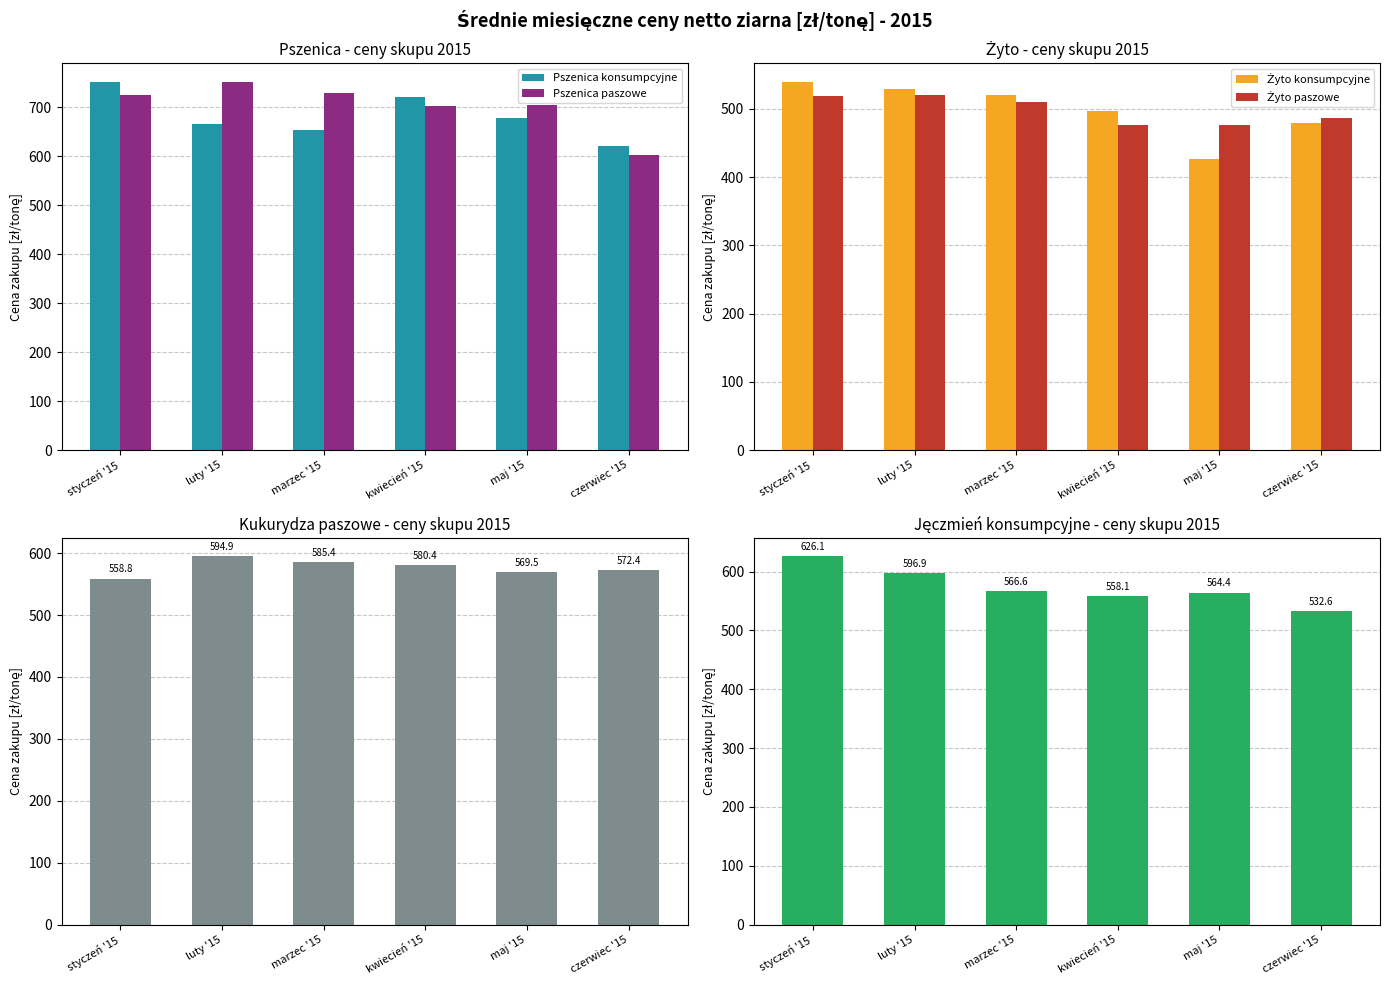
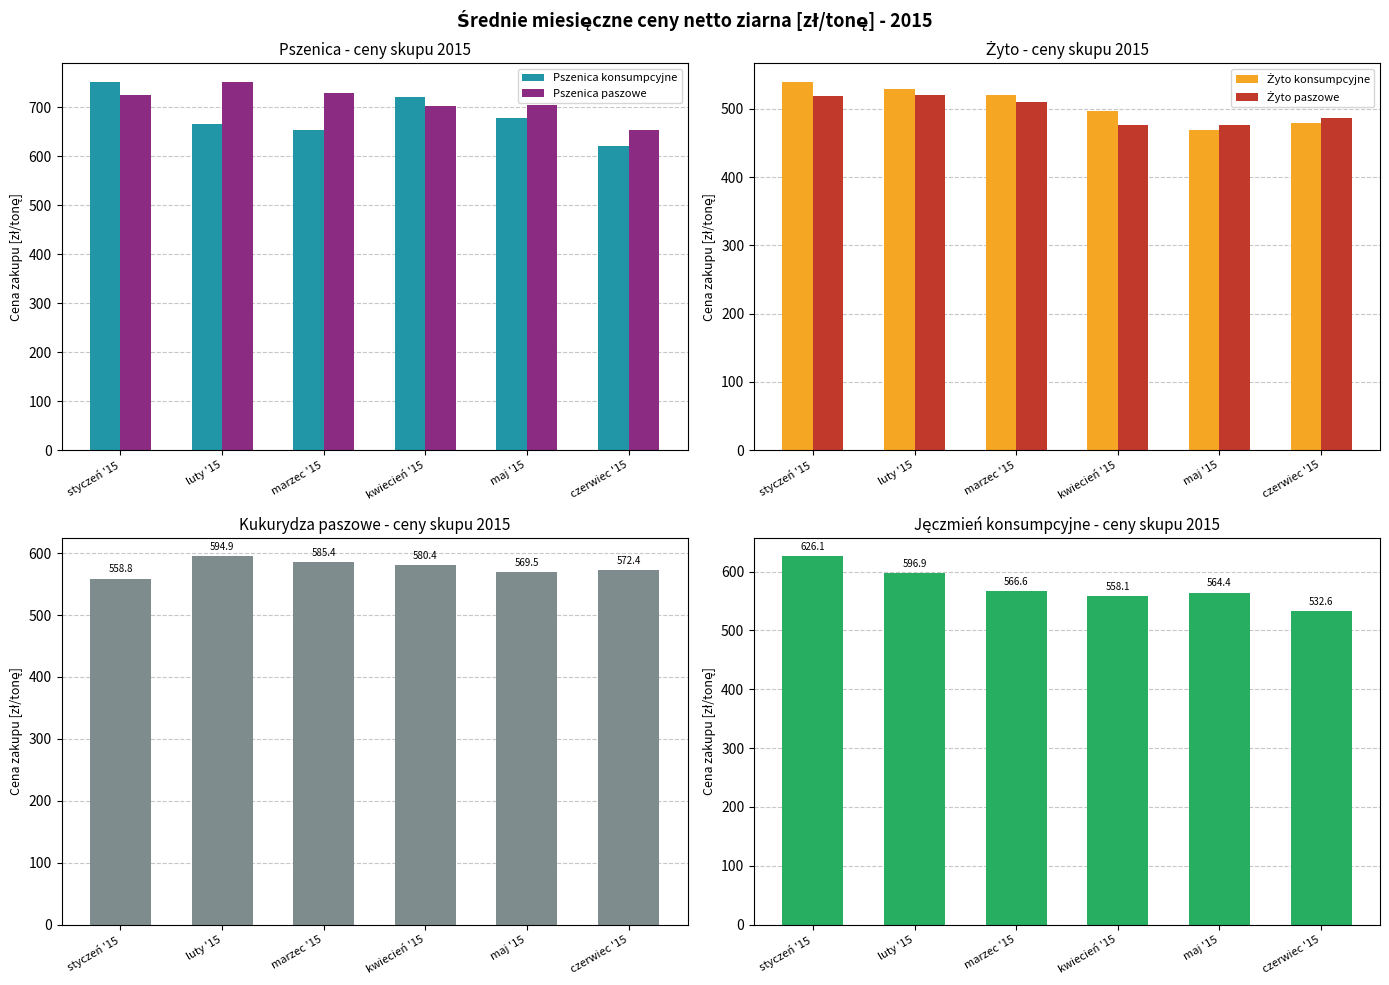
Pszenica - ceny skupu 2015, Pszenica paszowe, czerwiec '15: 600 -> 650
Żyto - ceny skupu 2015, Żyto konsumpcyjne, maj '15: 430 -> 470
